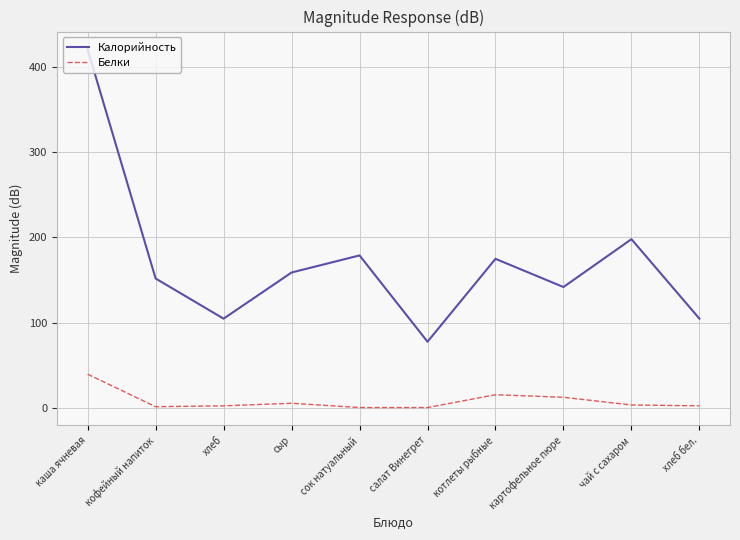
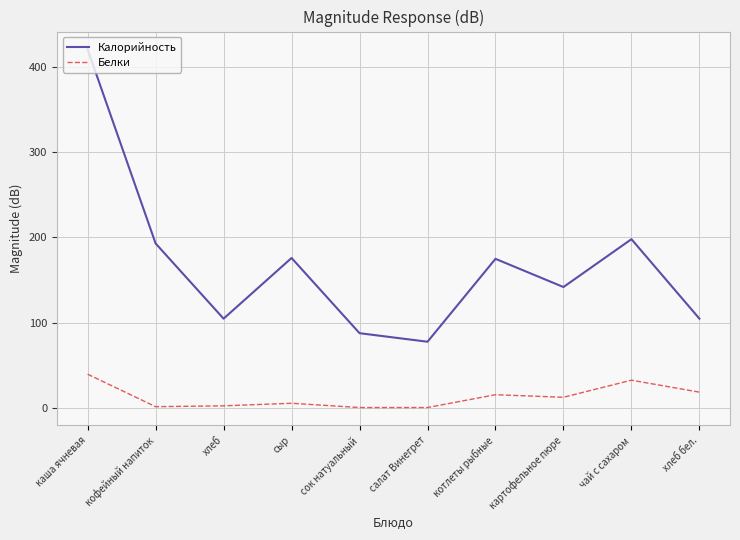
Калорийность, кофейный напиток: 150 -> 190
Калорийность, сыр: 160 -> 180
Калорийность, сок натуальный: 180 -> 90
Белки, чай с сахаром: 0 -> 30
Белки, хлеб бел.: 0 -> 20
